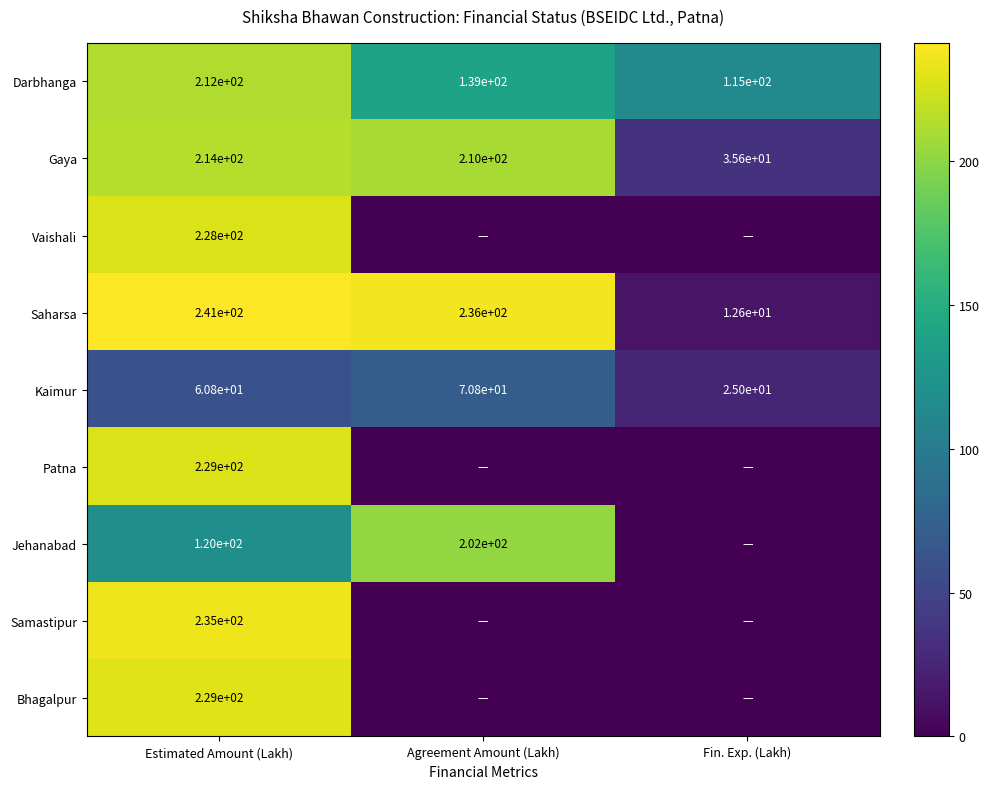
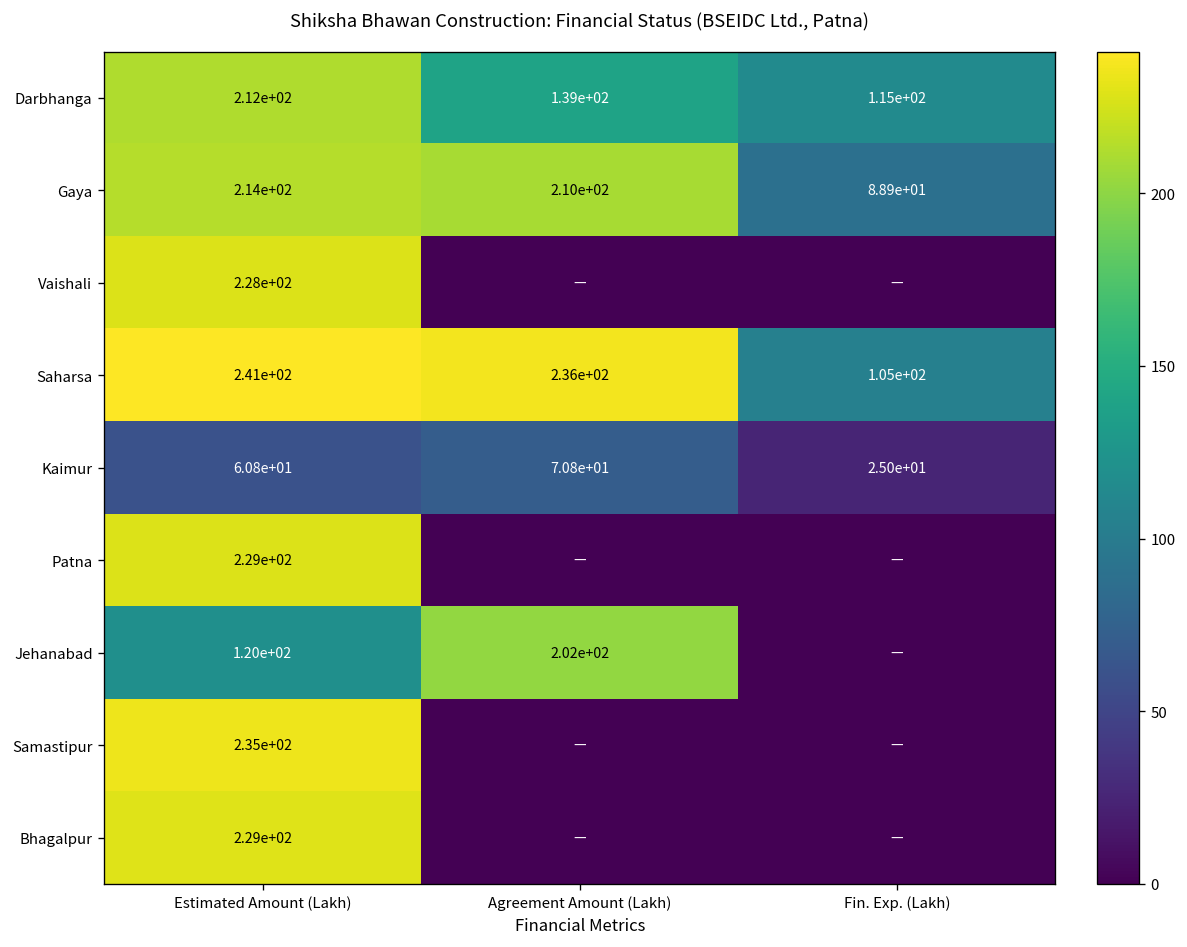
Gaya, Fin. Exp. (Lakh): 3.56e+01 -> 8.89e+01
Saharsa, Fin. Exp. (Lakh): 1.26e+01 -> 1.05e+02
